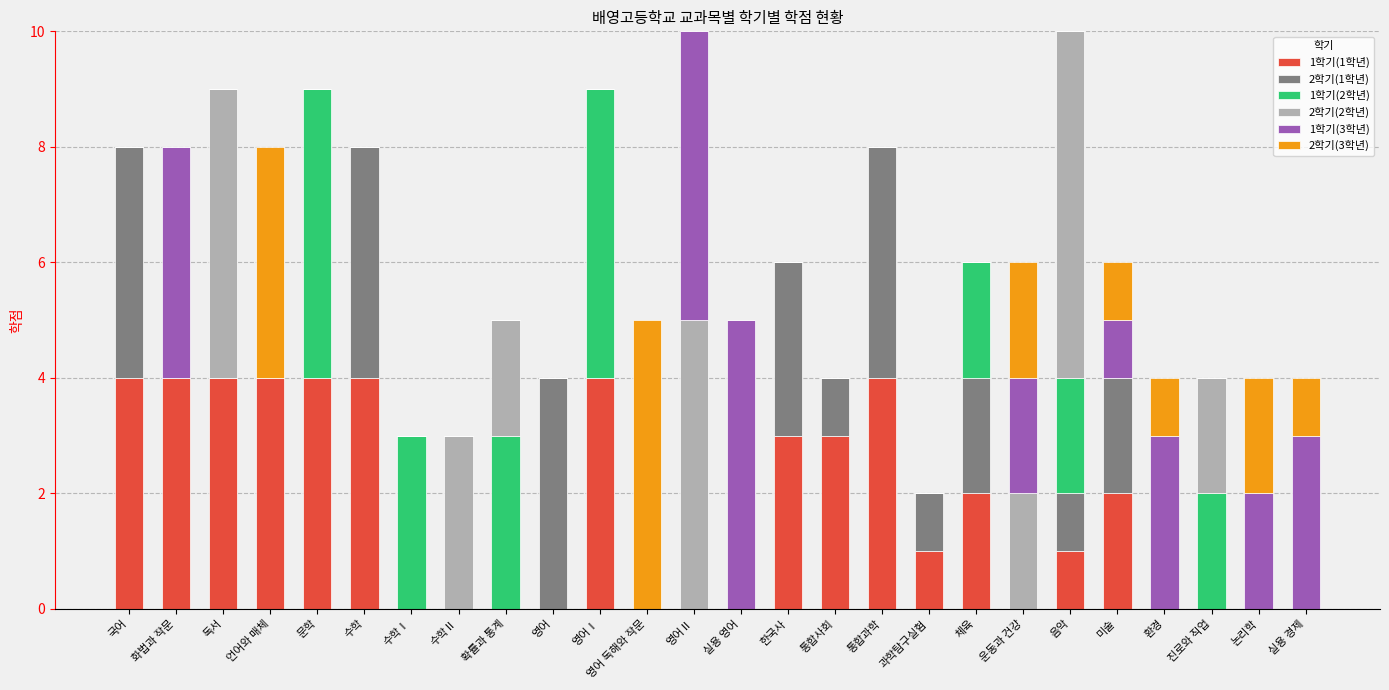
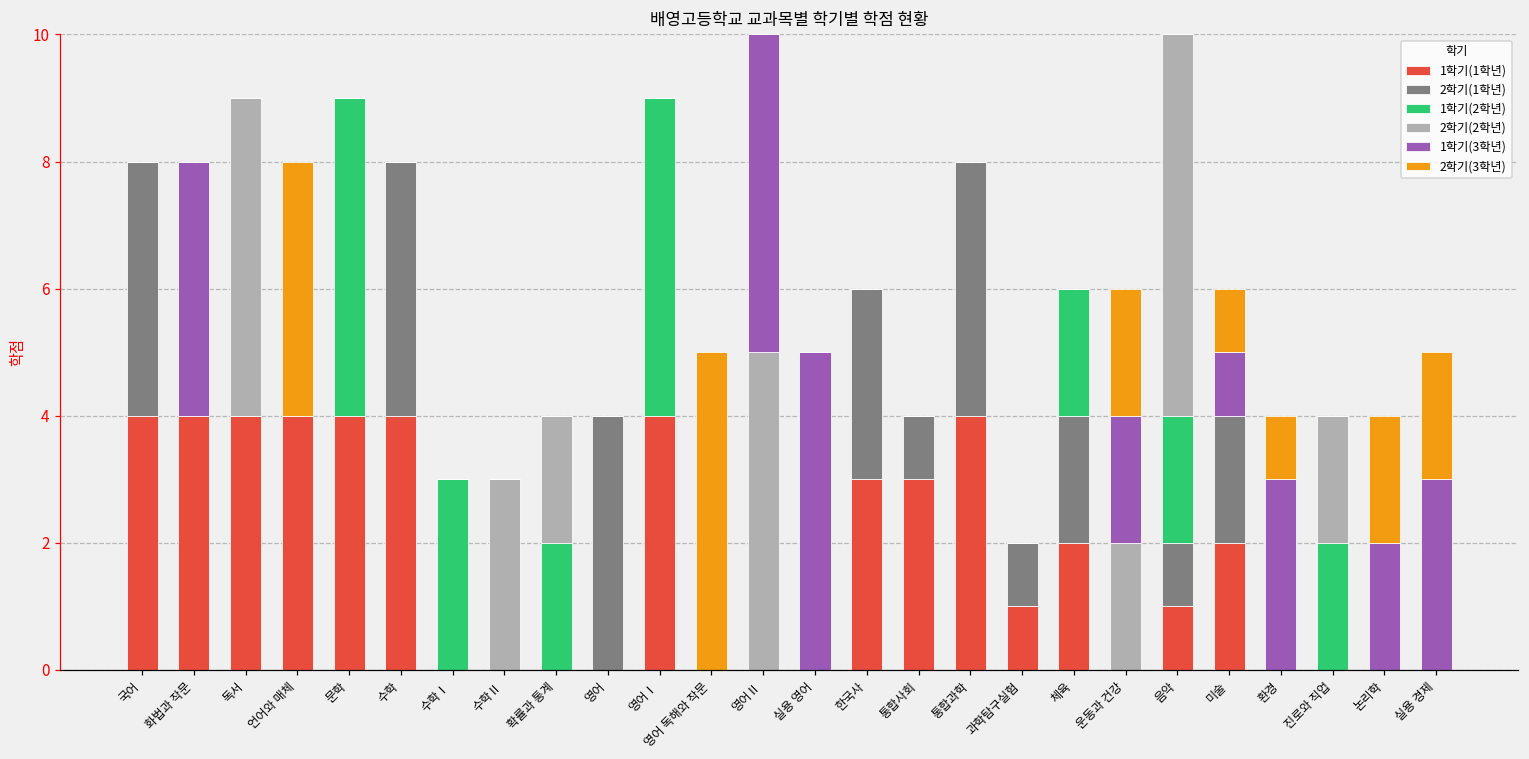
1학기(2학년), 확률과 통계: 3 -> 2
2학기(3학년), 실용 경제: 1 -> 2
